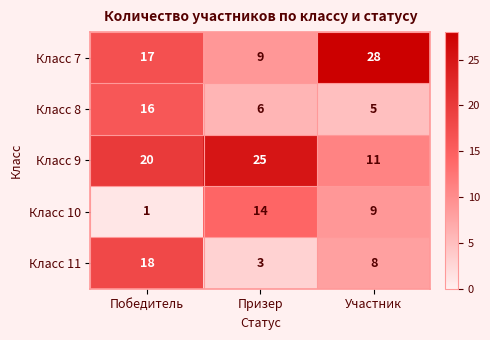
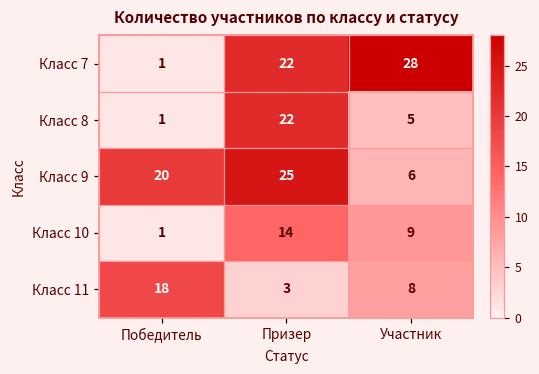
Класс 7, Победитель: 17 -> 1
Класс 7, Призер: 9 -> 22
Класс 8, Победитель: 16 -> 1
Класс 8, Призер: 6 -> 22
Класс 9, Участник: 11 -> 6
